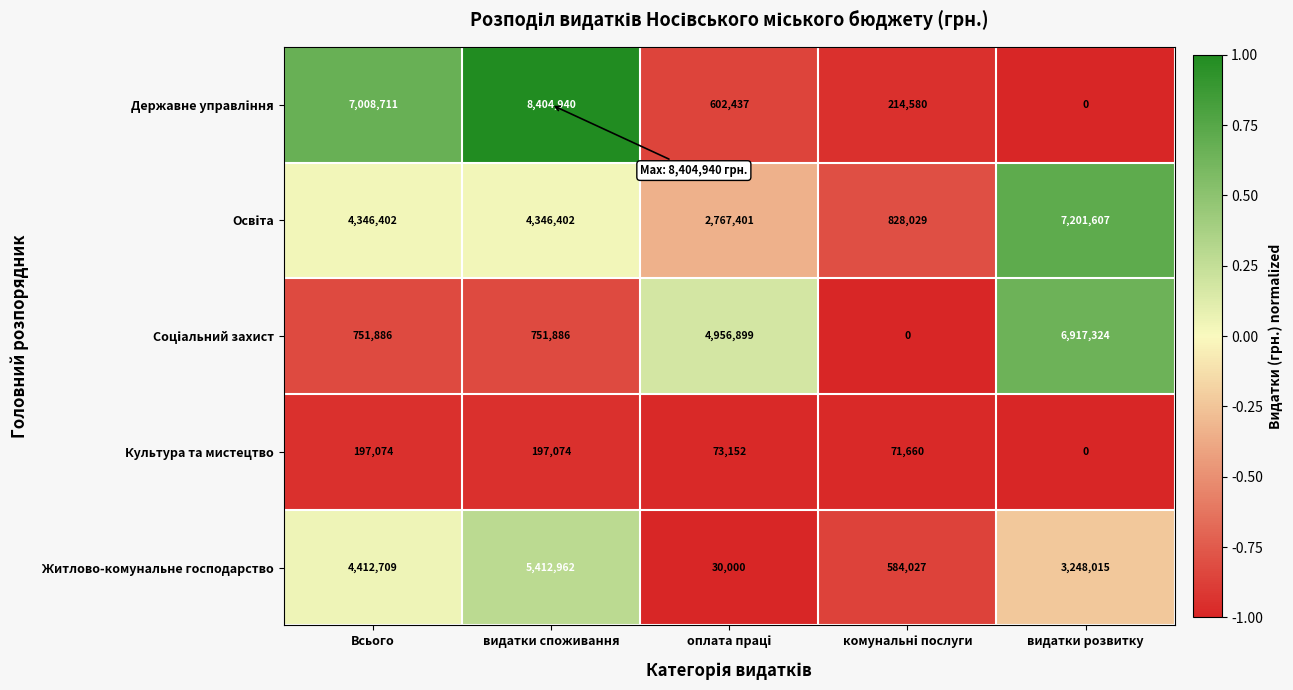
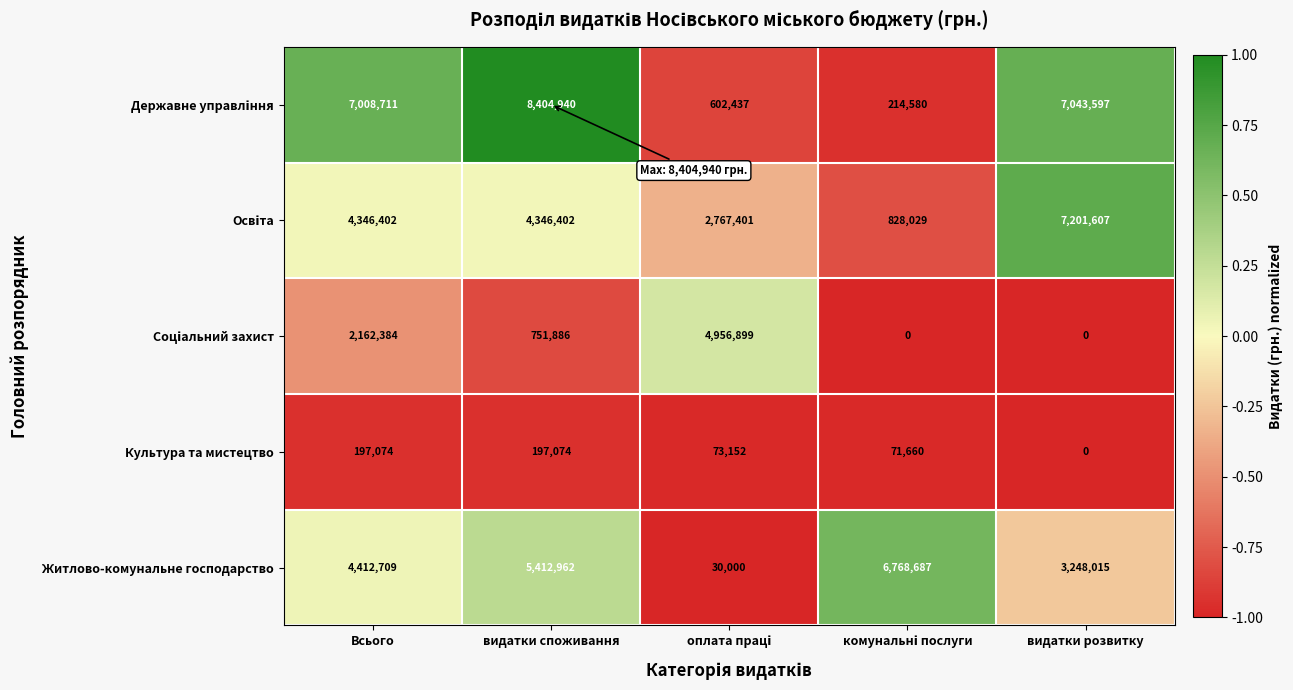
Державне управління, видатки розвитку: 0 -> 7,043,597
Соціальний захист, Всього: 751,886 -> 2,162,384
Соціальний захист, видатки розвитку: 6,917,324 -> 0
Житлово-комунальне господарство, комунальні послуги: 584,027 -> 6,768,687
